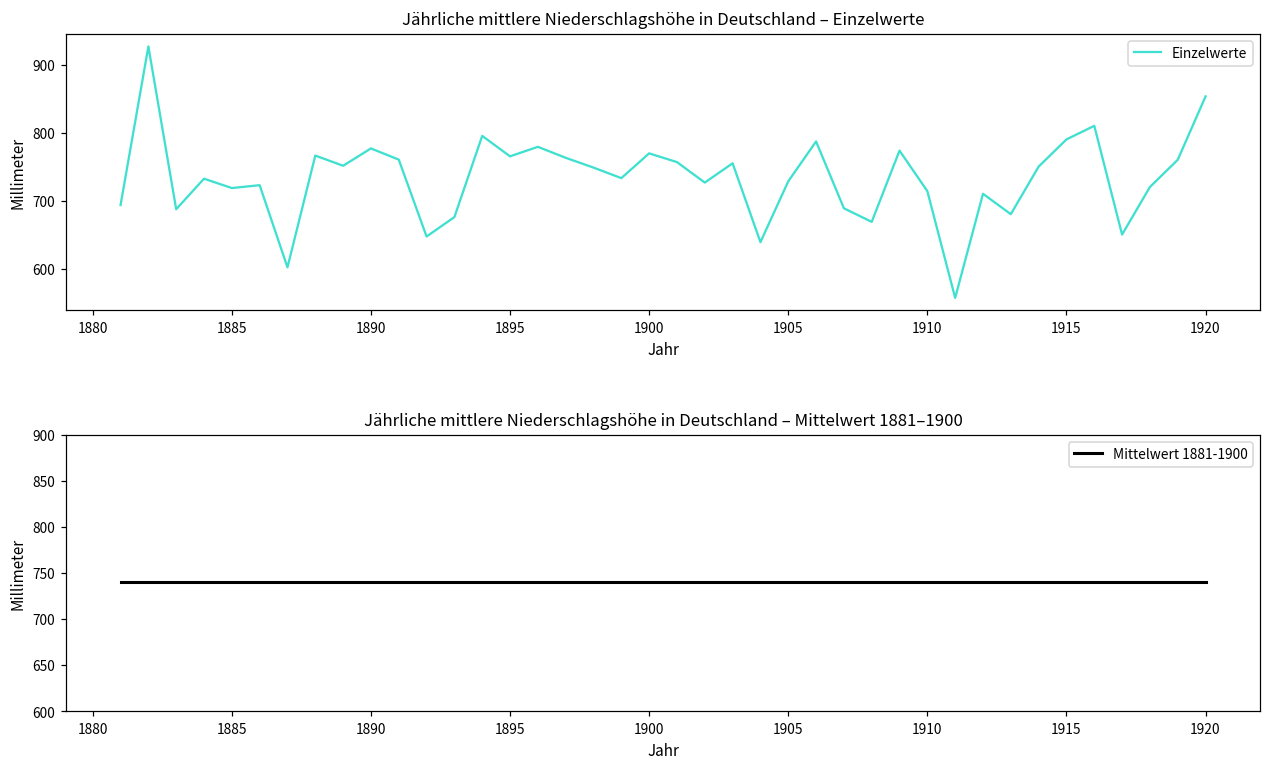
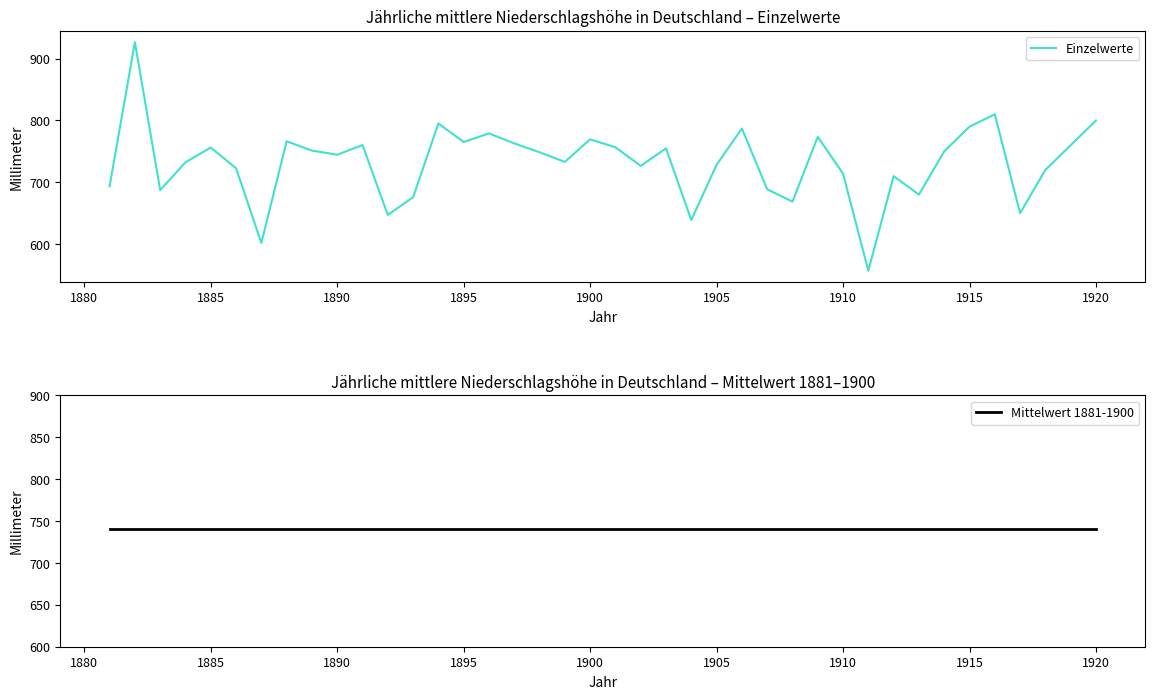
Jährliche mittlere Niederschlagshöhe in Deutschland – Einzelwerte, 1885: 720 -> 760
Jährliche mittlere Niederschlagshöhe in Deutschland – Einzelwerte, 1890: 780 -> 740
Jährliche mittlere Niederschlagshöhe in Deutschland – Einzelwerte, 1920: 850 -> 800
